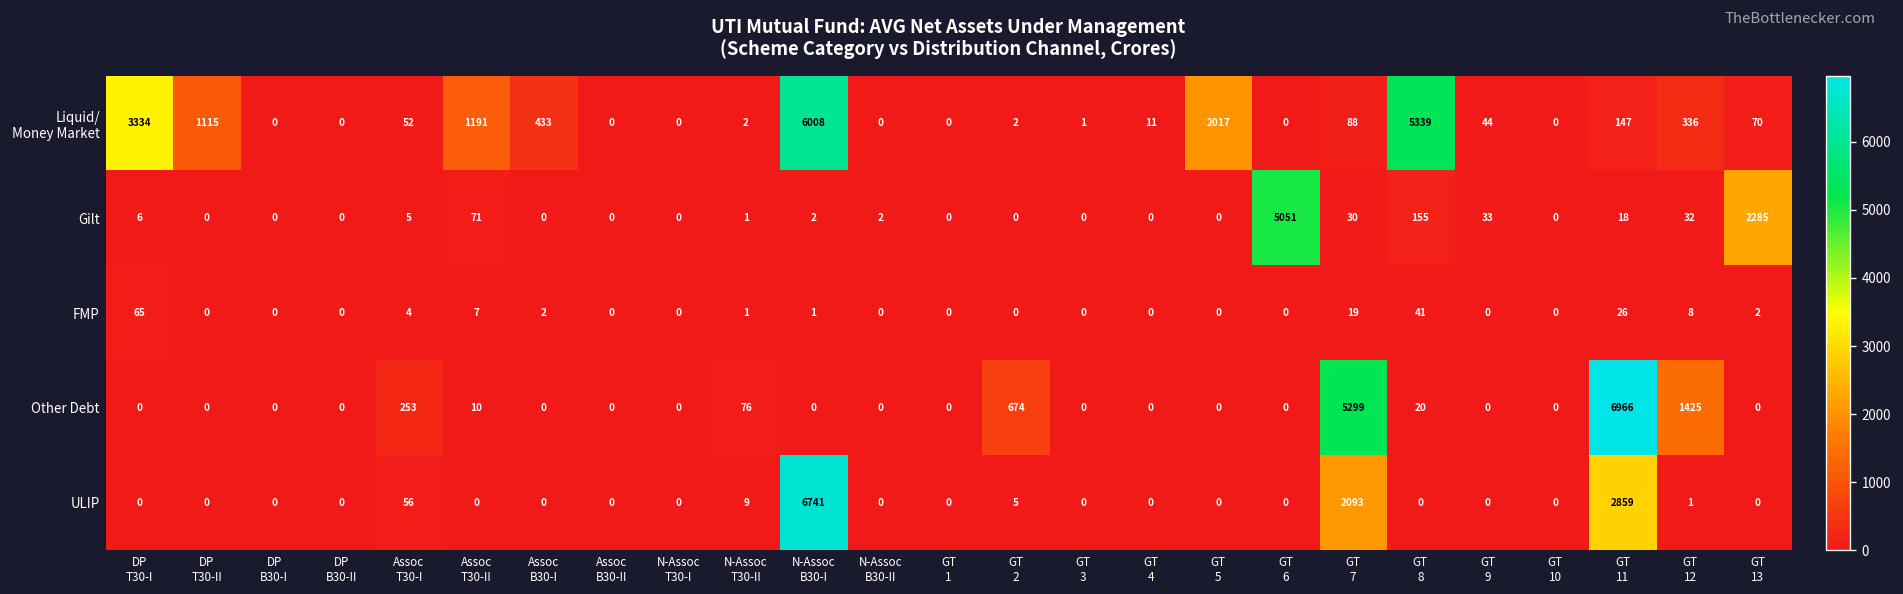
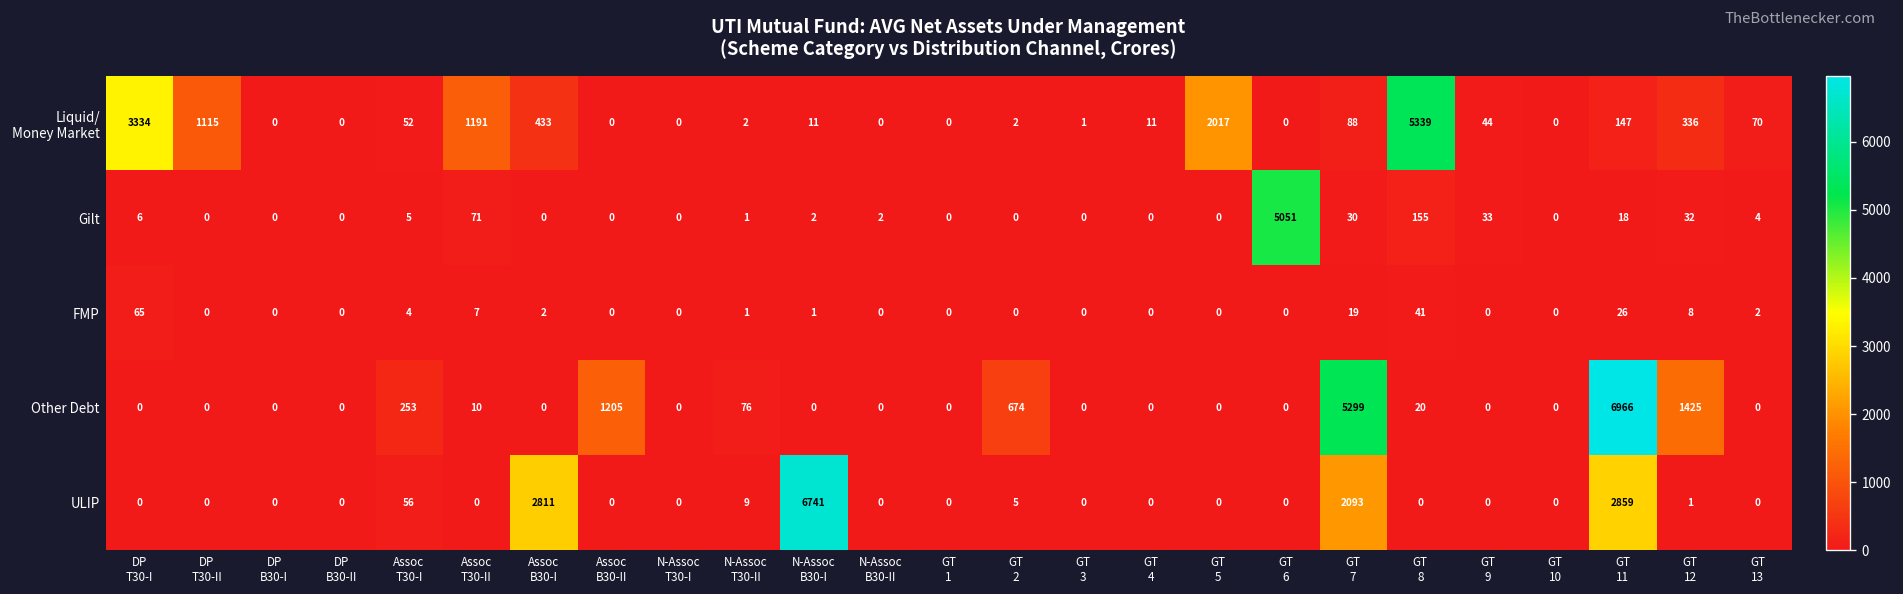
Liquid/ Money Market, N-Assoc B30-I: 6008 -> 11
Gilt, GT 13: 2285 -> 4
Other Debt, Assoc B30-II: 0 -> 1205
ULIP, Assoc B30-I: 0 -> 2811
